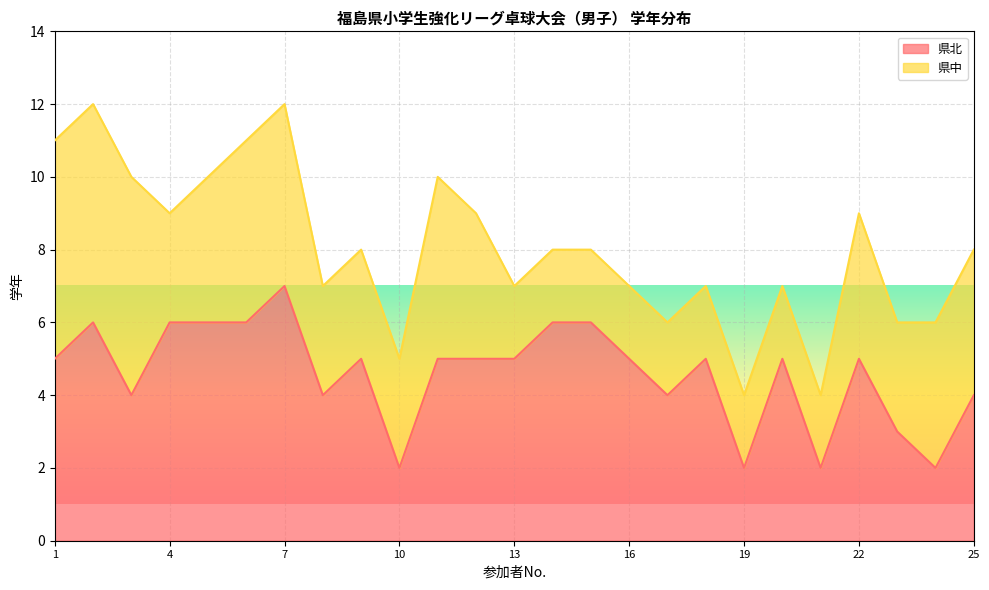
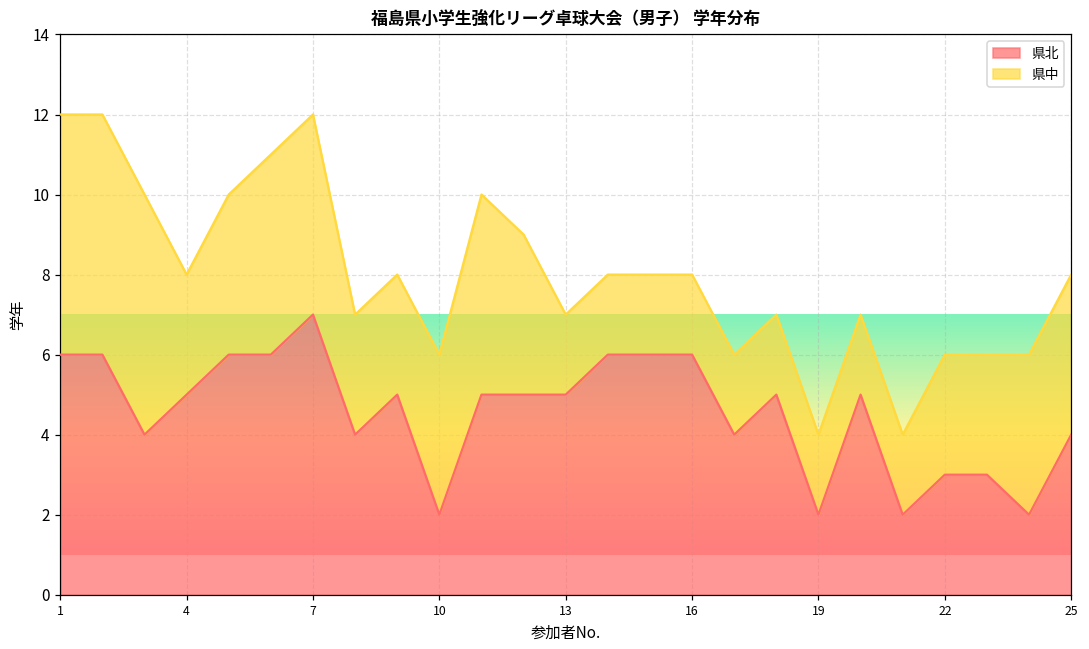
県北, 1: 5 -> 6
県北, 4: 6 -> 5
県中, 10: 3 -> 4
県北, 16: 5 -> 6
県北, 22: 5 -> 3
県中, 22: 4 -> 3
